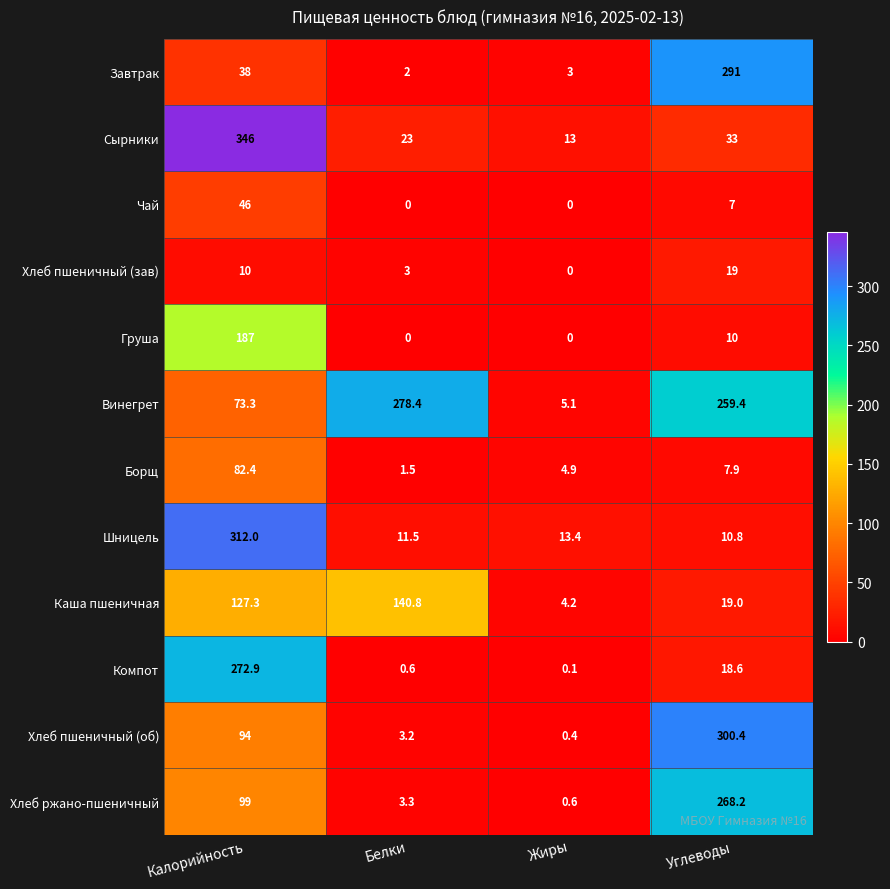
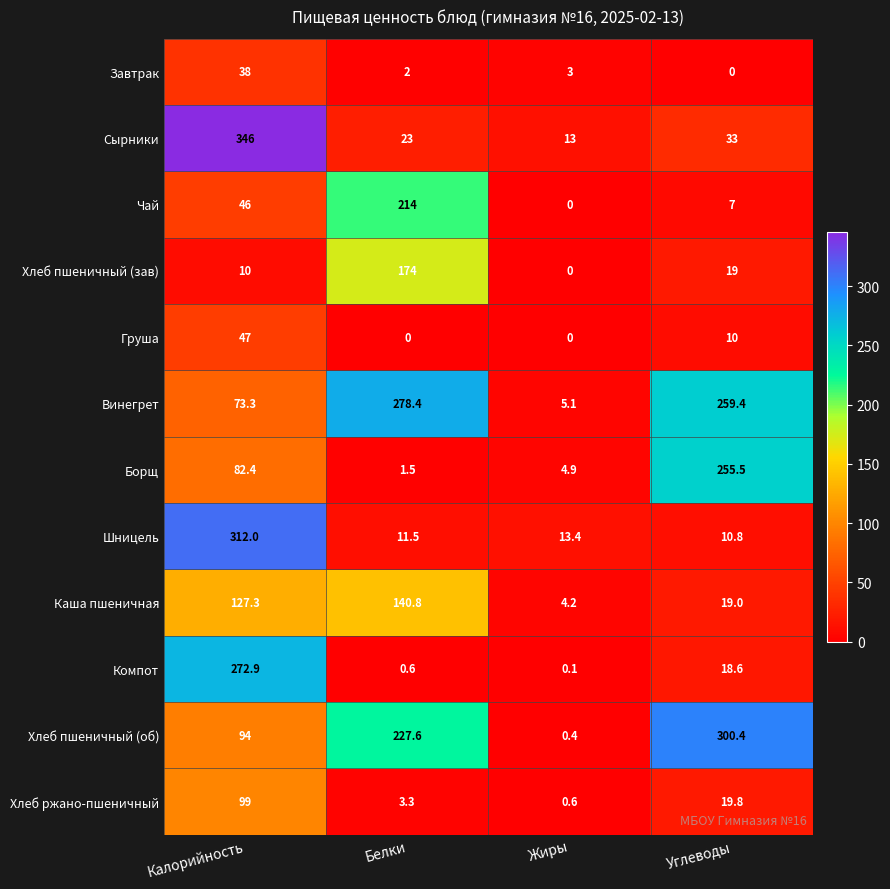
Завтрак, Углеводы: 291 -> 0
Чай, Белки: 0 -> 214
Хлеб пшеничный (зав), Белки: 3 -> 174
Груша, Калорийность: 187 -> 47
Борщ, Углеводы: 7.9 -> 255.5
Хлеб пшеничный (об), Белки: 3.2 -> 227.6
Хлеб ржано-пшеничный, Углеводы: 268.2 -> 19.8
